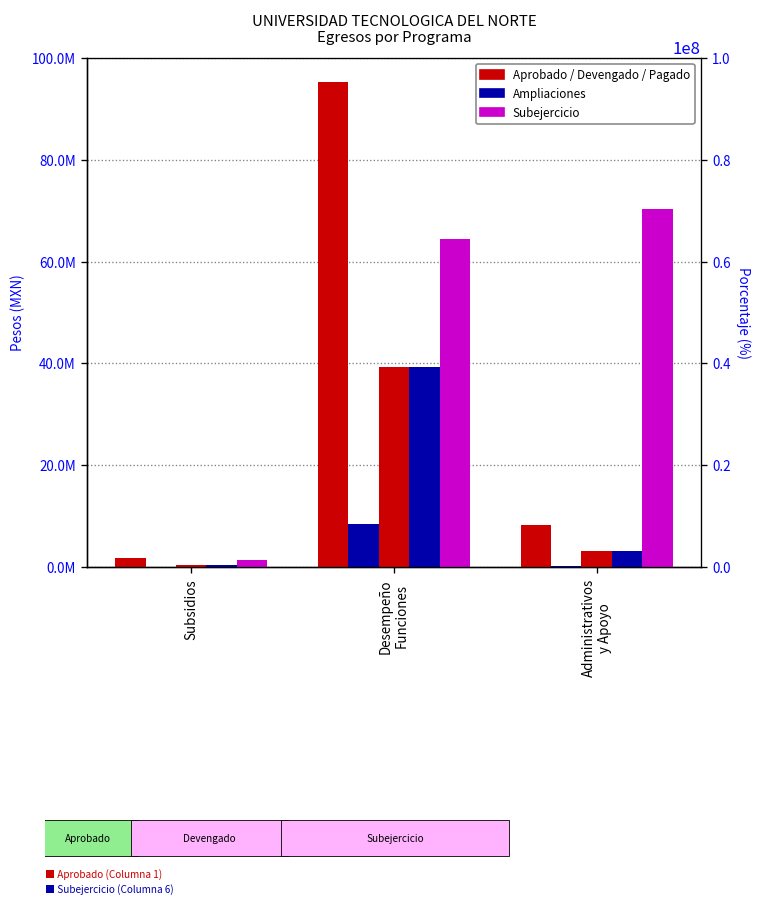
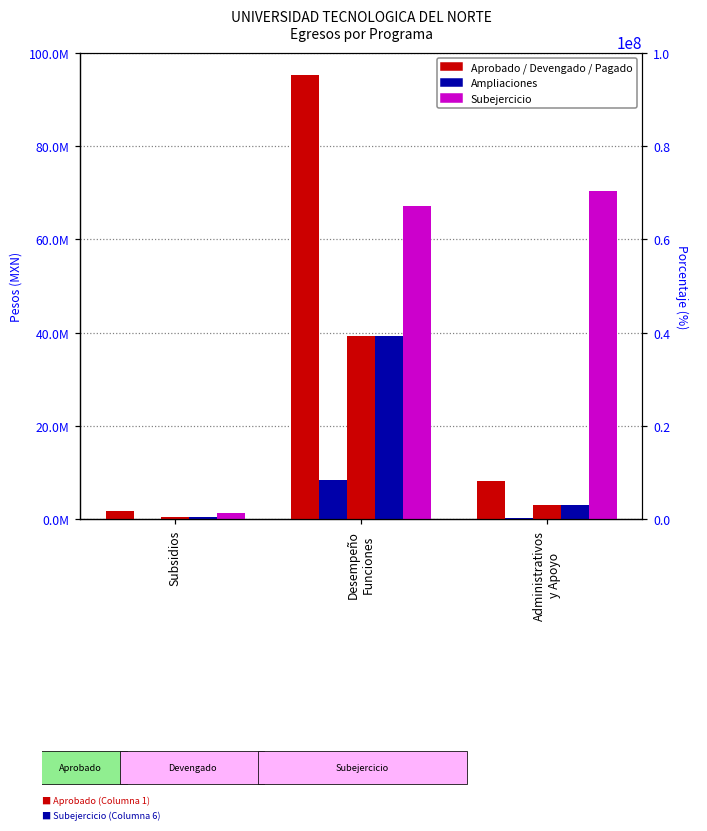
Subejercicio, Desempeño Funciones: 64000000 -> 67000000
